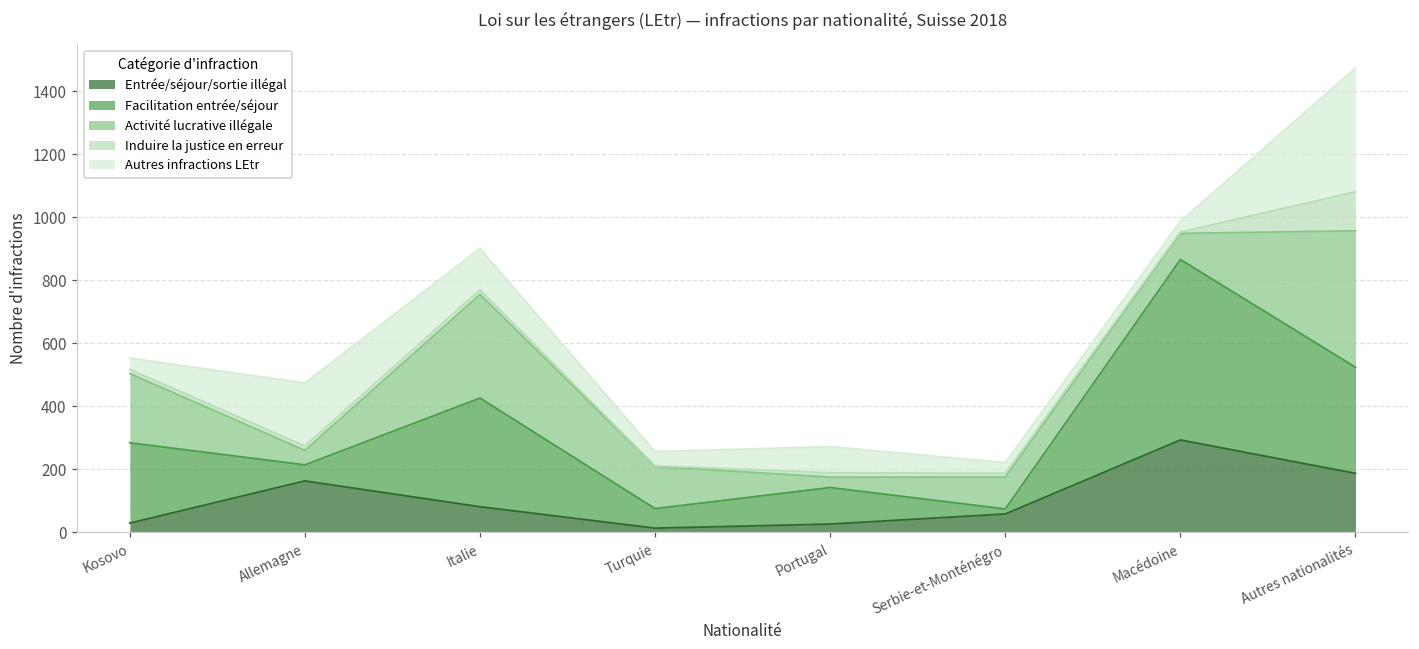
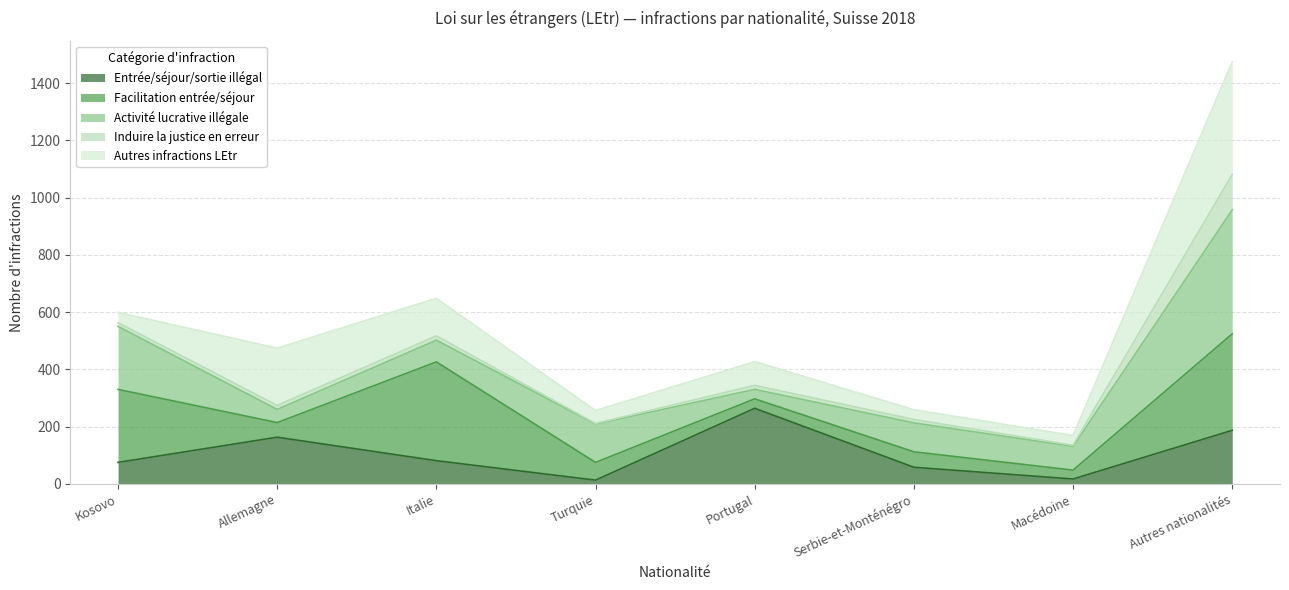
Entrée/séjour/sortie illégal, Kosovo: 30 -> 80
Activité lucrative illégale, Italie: 330 -> 80
Entrée/séjour/sortie illégal, Portugal: 30 -> 260
Facilitation entrée/séjour, Portugal: 120 -> 30
Facilitation entrée/séjour, Serbie-et-Monténégro: 20 -> 50
Entrée/séjour/sortie illégal, Macédoine: 290 -> 20
Facilitation entrée/séjour, Macédoine: 570 -> 30
